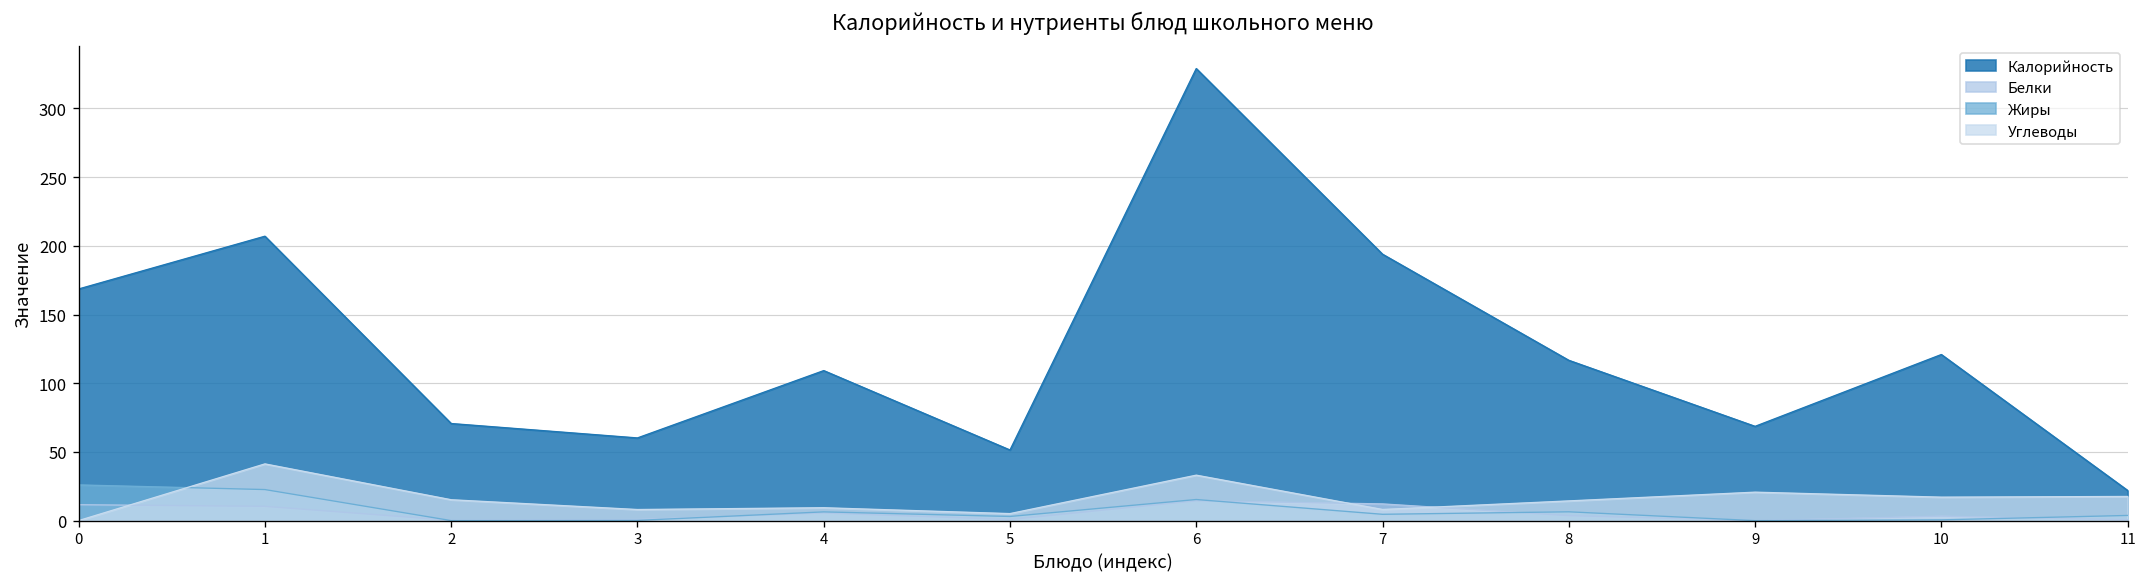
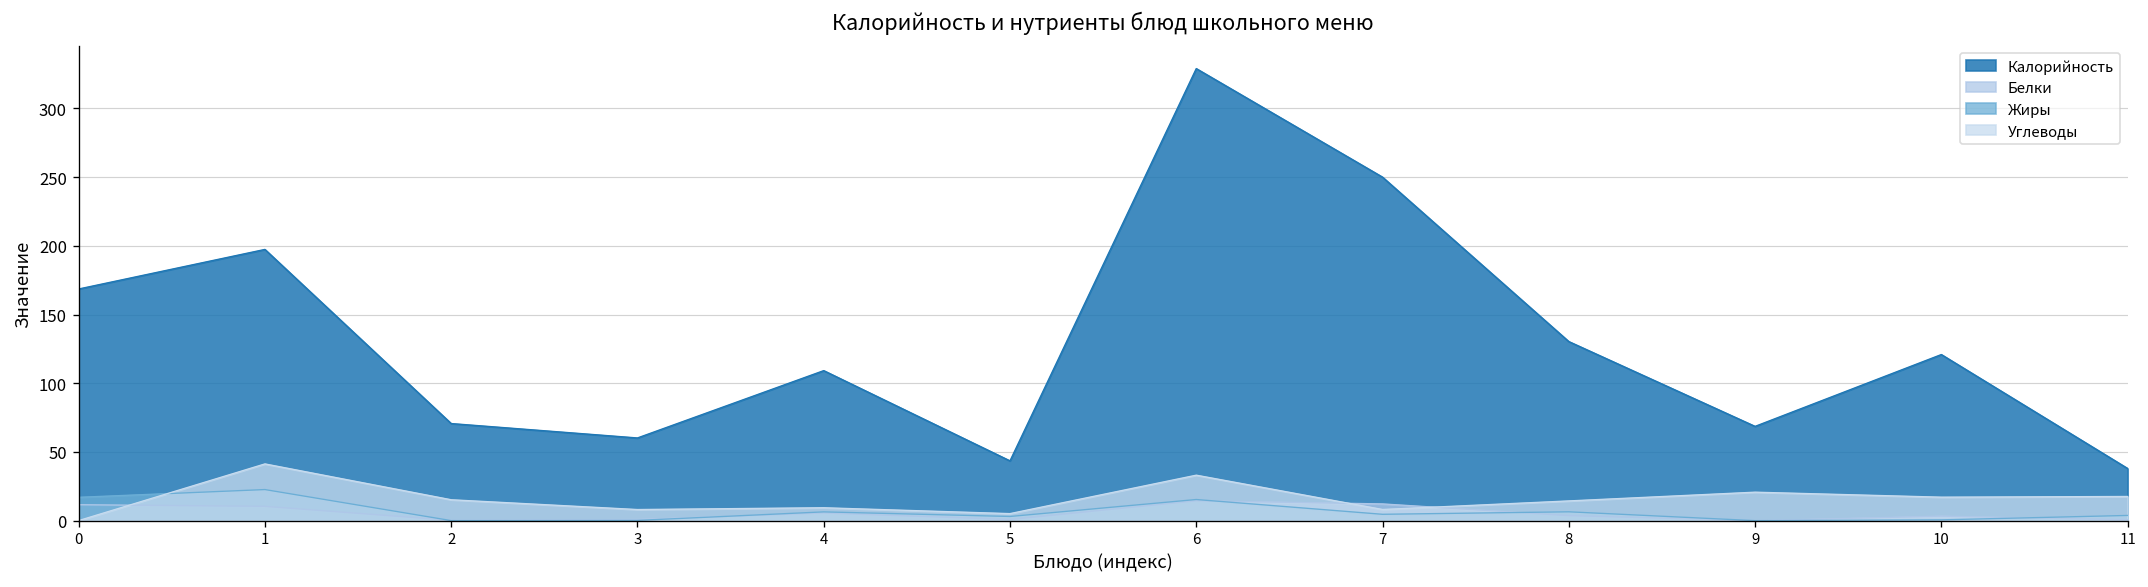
Жиры, 0: 26 -> 17
Калорийность, 1: 207 -> 197
Калорийность, 5: 51 -> 44
Калорийность, 7: 194 -> 250
Калорийность, 8: 117 -> 130
Калорийность, 11: 22 -> 38
